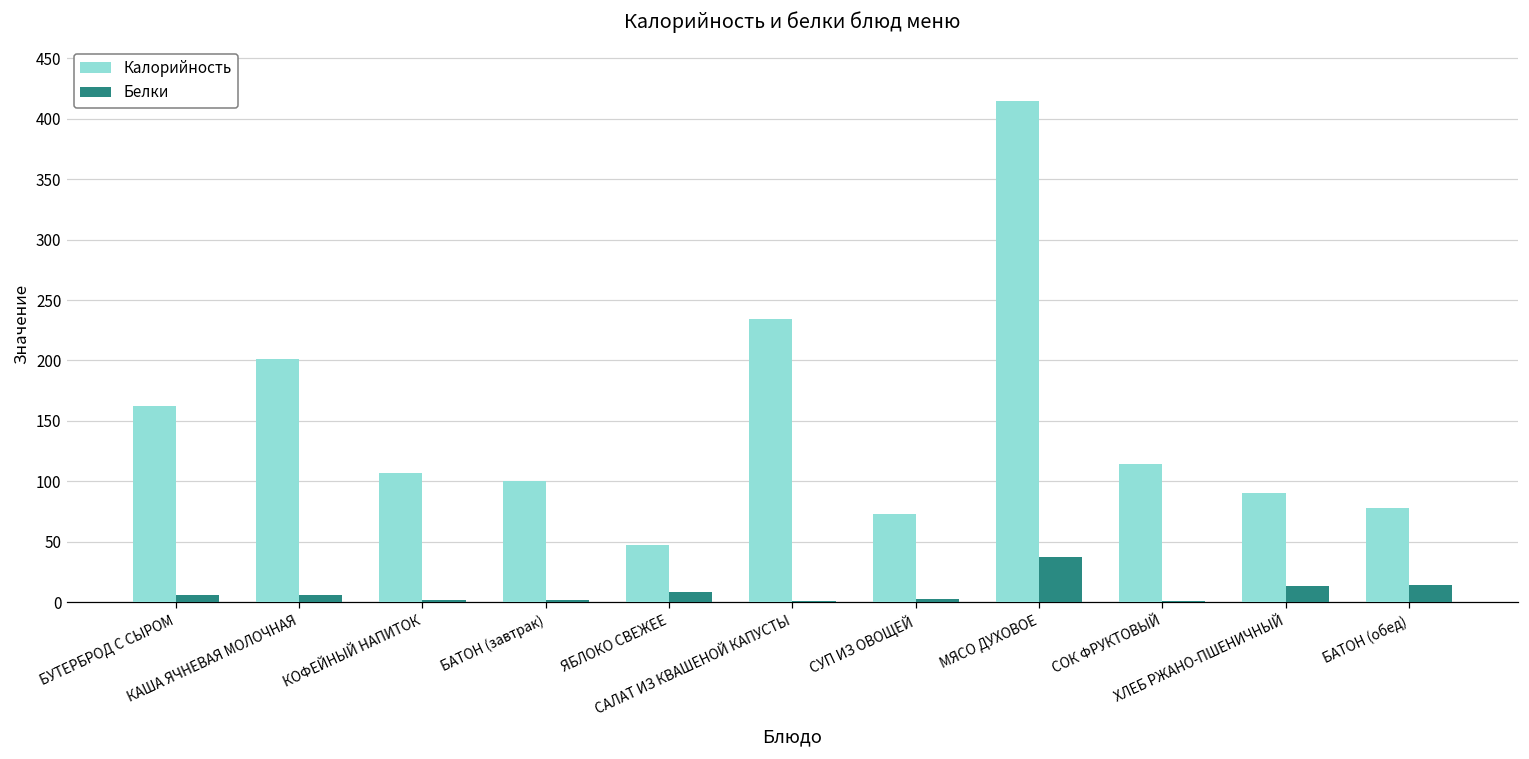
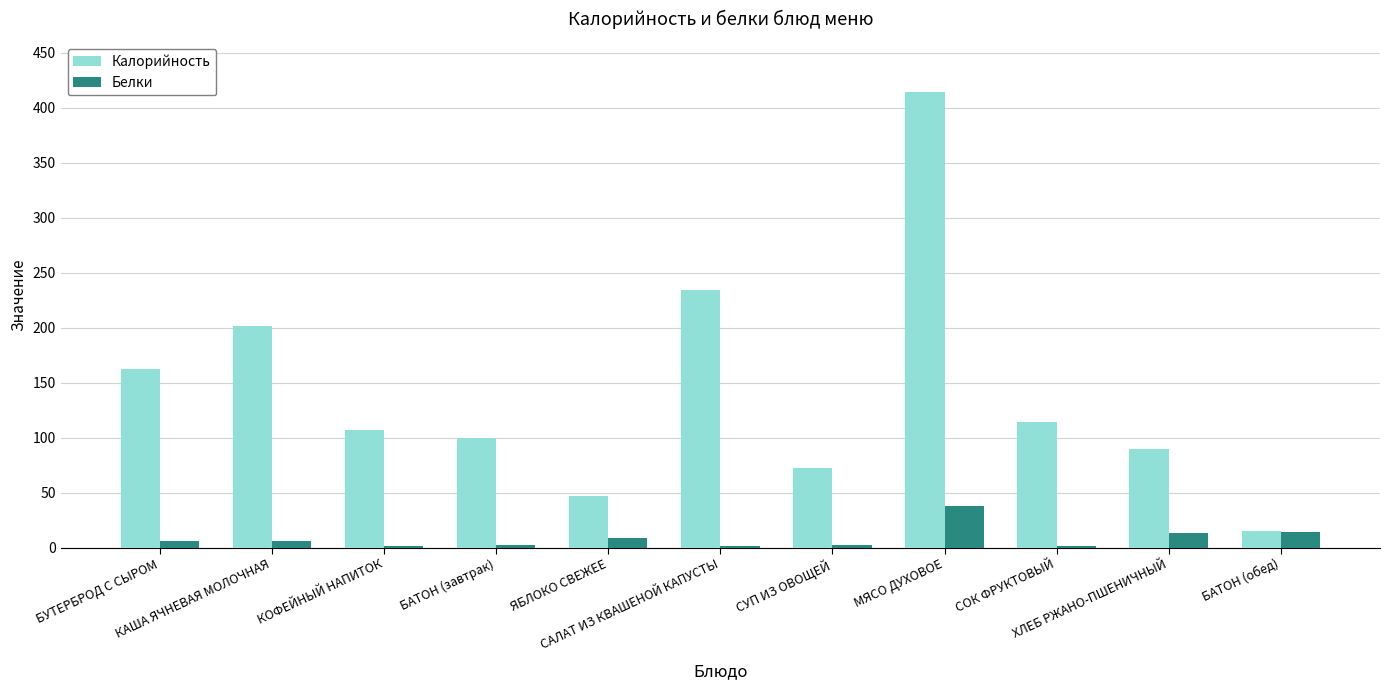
Калорийность, БАТОН (обед): 78 -> 15
